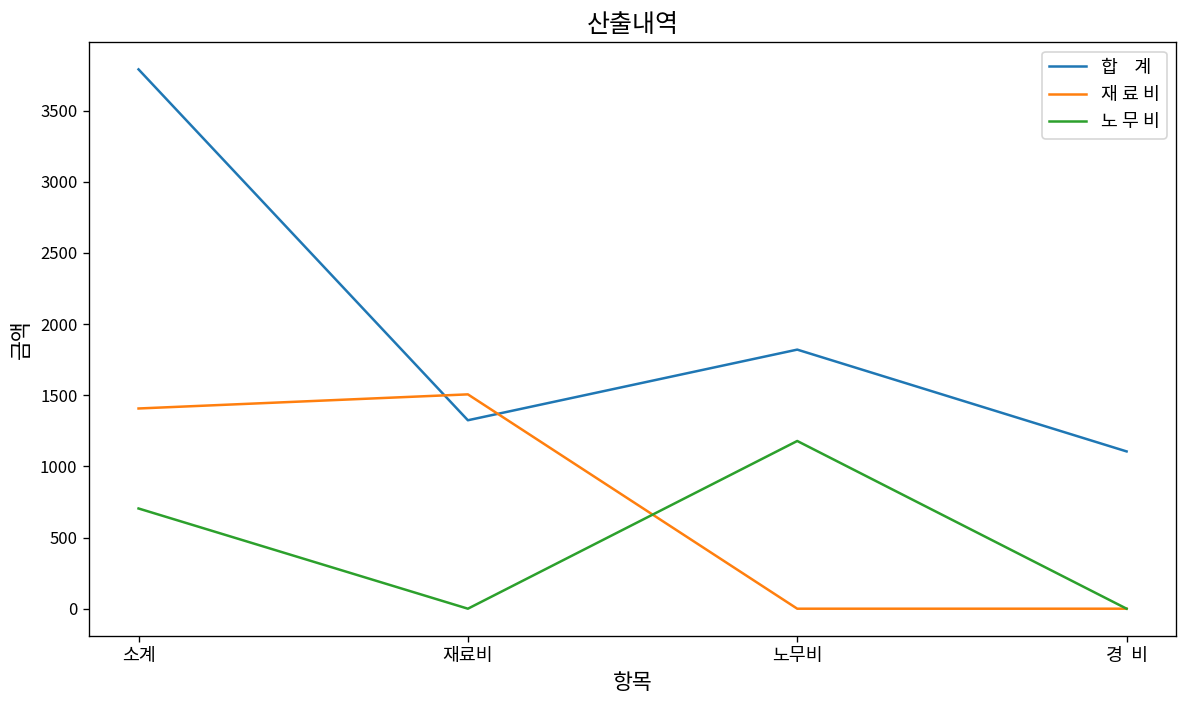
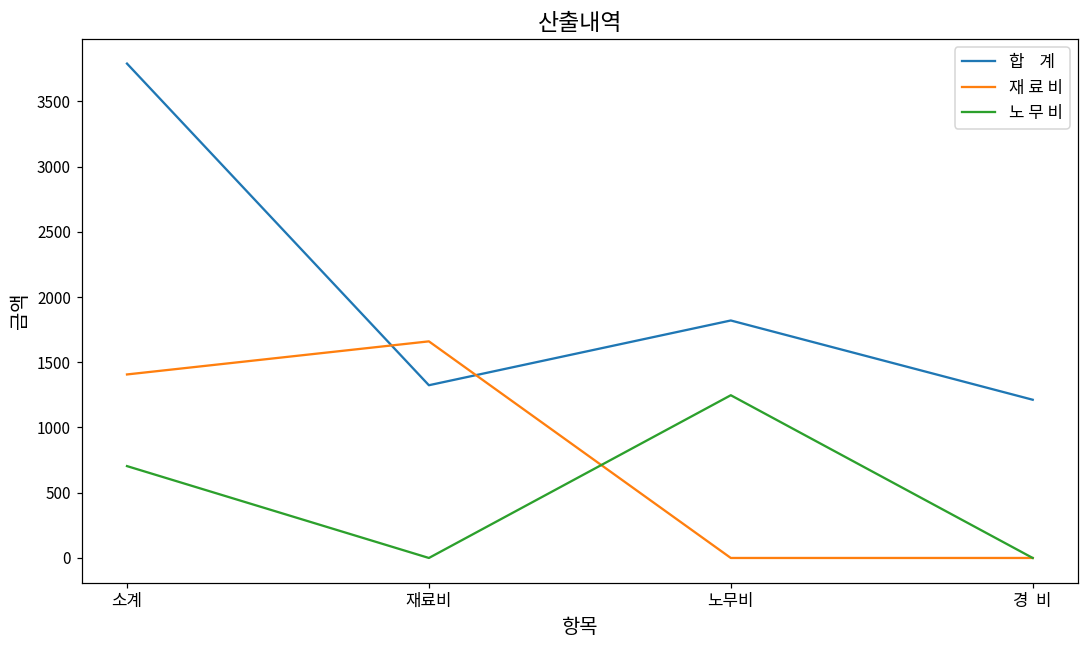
재 료 비, 재료비: 1510 -> 1660
노 무 비, 노무비: 1180 -> 1250
합 계, 경 비: 1110 -> 1210
